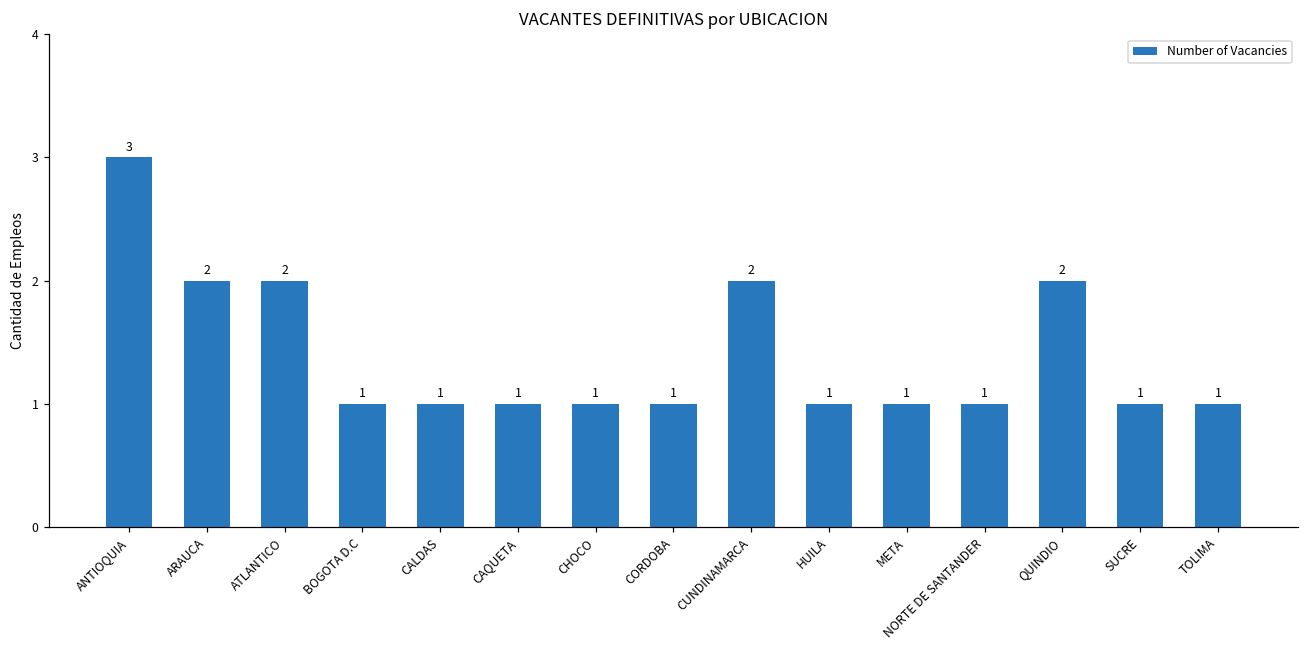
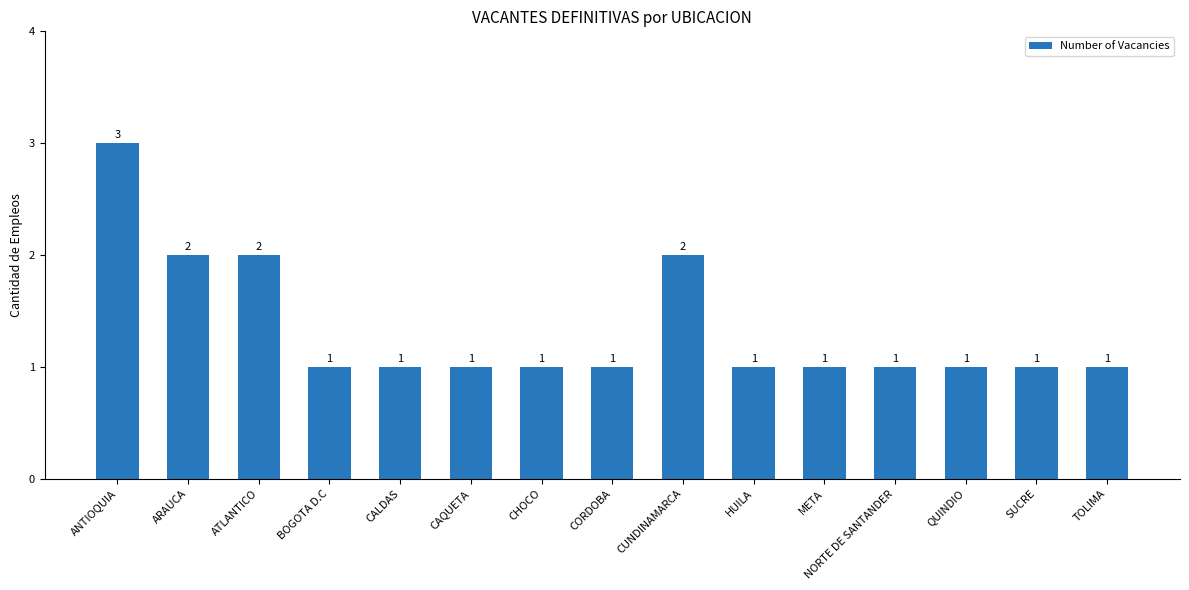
QUINDIO: 2 -> 1
